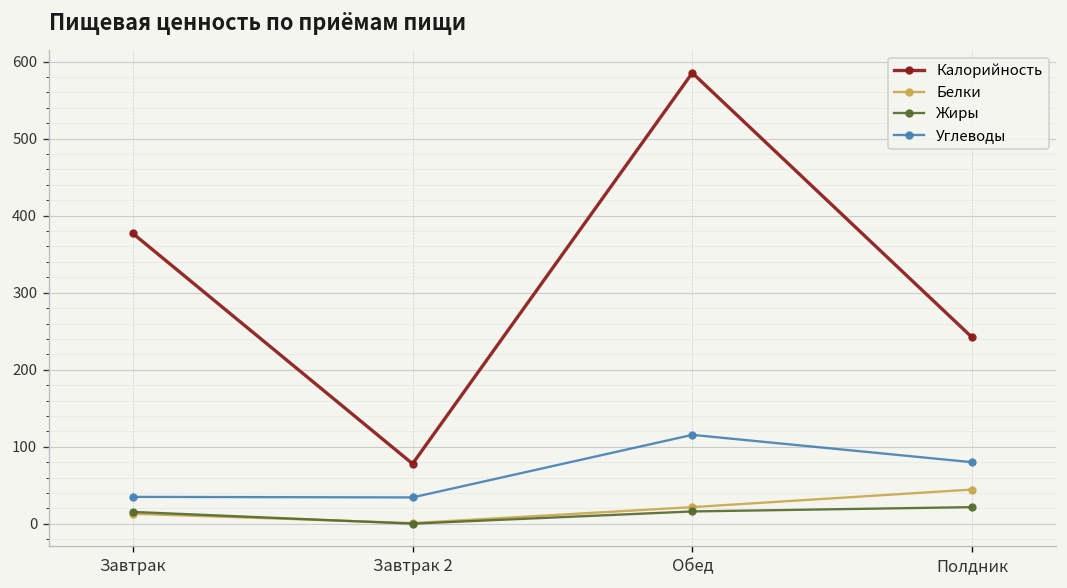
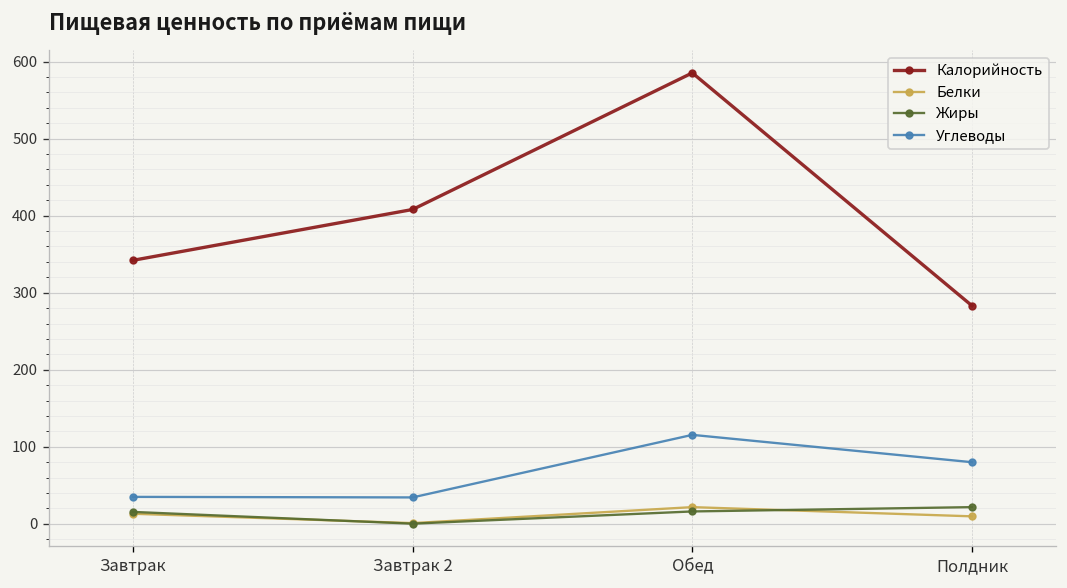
Калорийность, Завтрак: 380 -> 340
Калорийность, Завтрак 2: 80 -> 410
Калорийность, Полдник: 240 -> 280
Белки, Полдник: 40 -> 10
